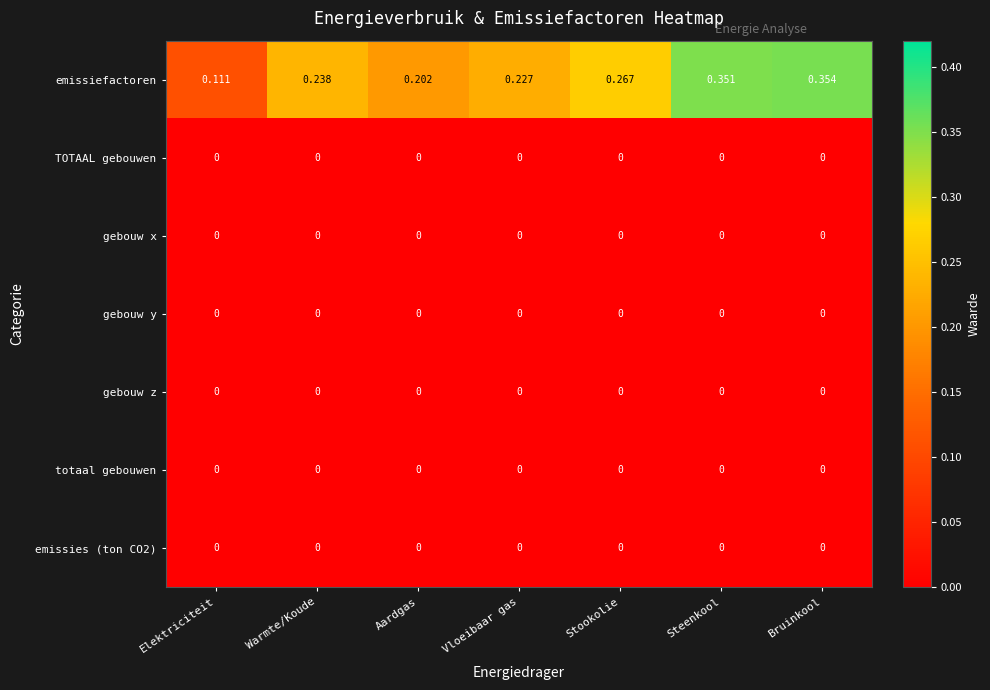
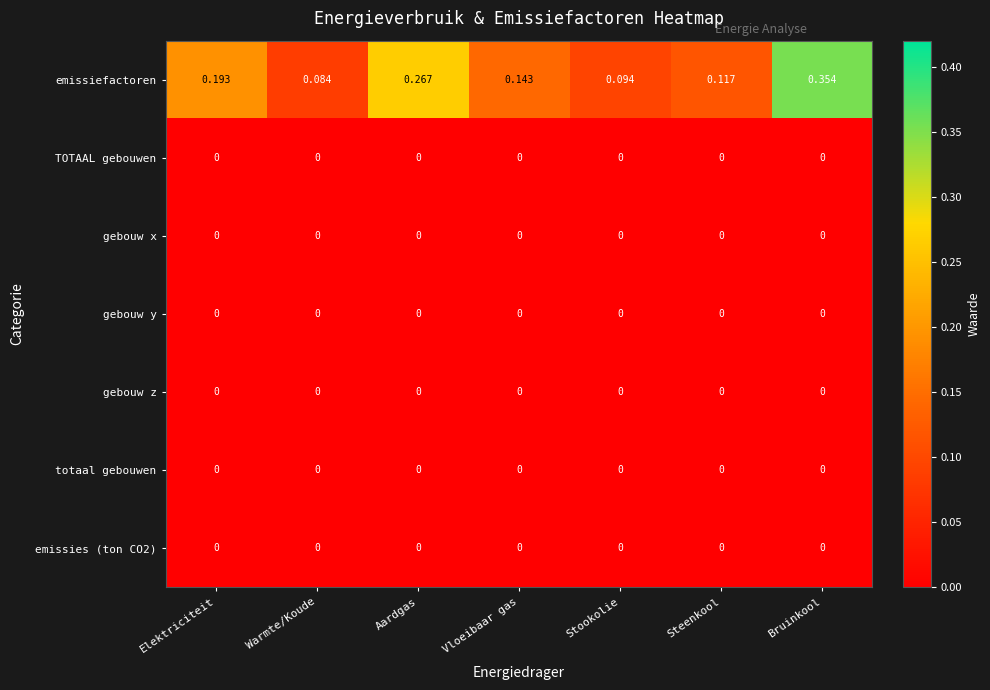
emissiefactoren, Elektriciteit: 0.111 -> 0.193
emissiefactoren, Warmte/Koude: 0.238 -> 0.084
emissiefactoren, Aardgas: 0.202 -> 0.267
emissiefactoren, Vloeibaar gas: 0.227 -> 0.143
emissiefactoren, Stookolie: 0.267 -> 0.094
emissiefactoren, Steenkool: 0.351 -> 0.117
